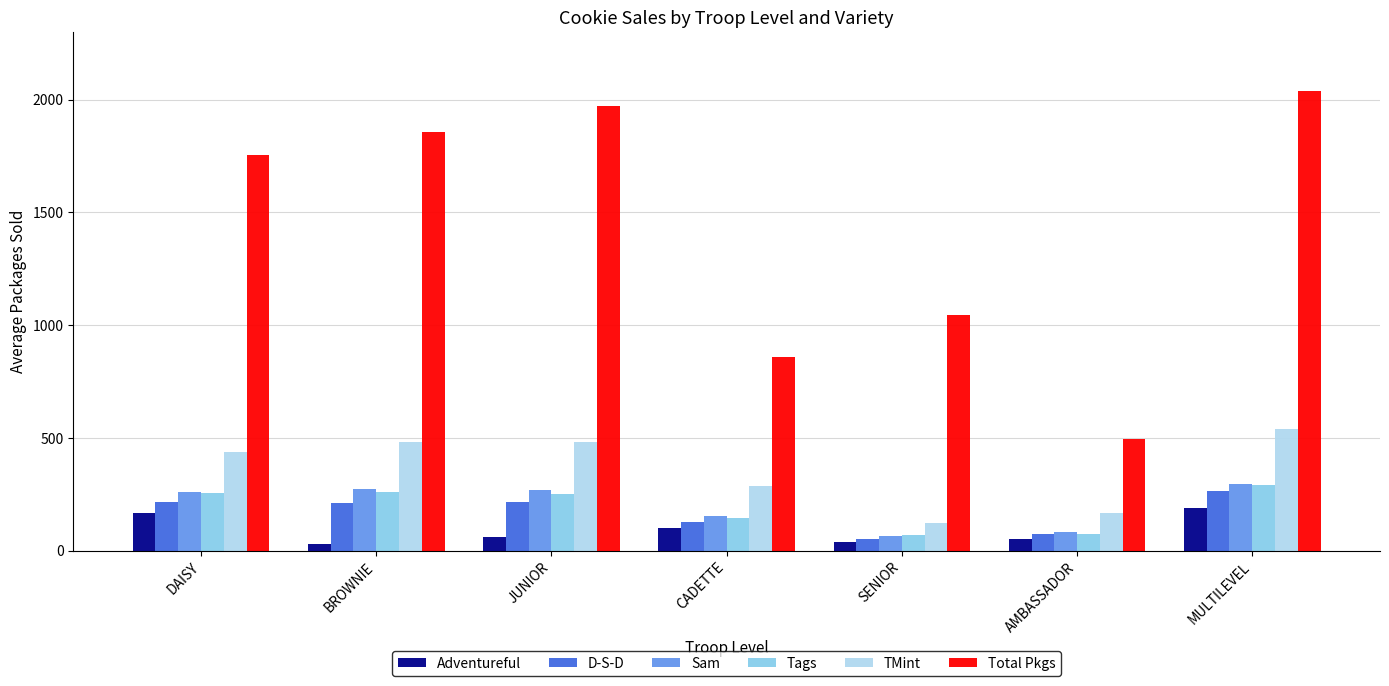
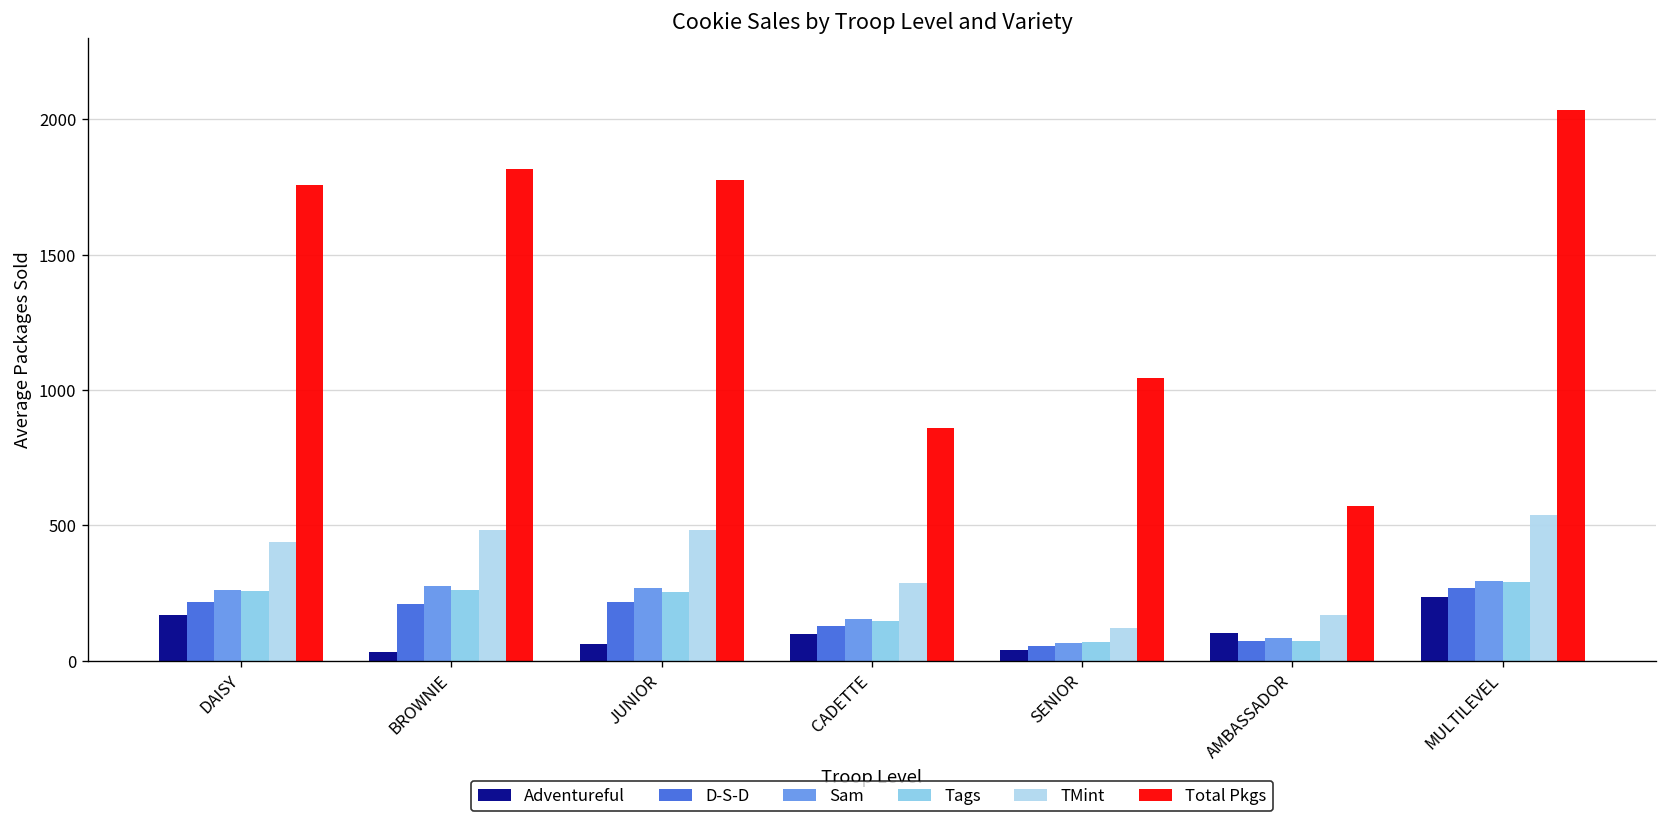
Total Pkgs, BROWNIE: 1860 -> 1820
Total Pkgs, JUNIOR: 1970 -> 1780
Adventureful, AMBASSADOR: 50 -> 100
Total Pkgs, AMBASSADOR: 500 -> 570
Adventureful, MULTILEVEL: 190 -> 230
